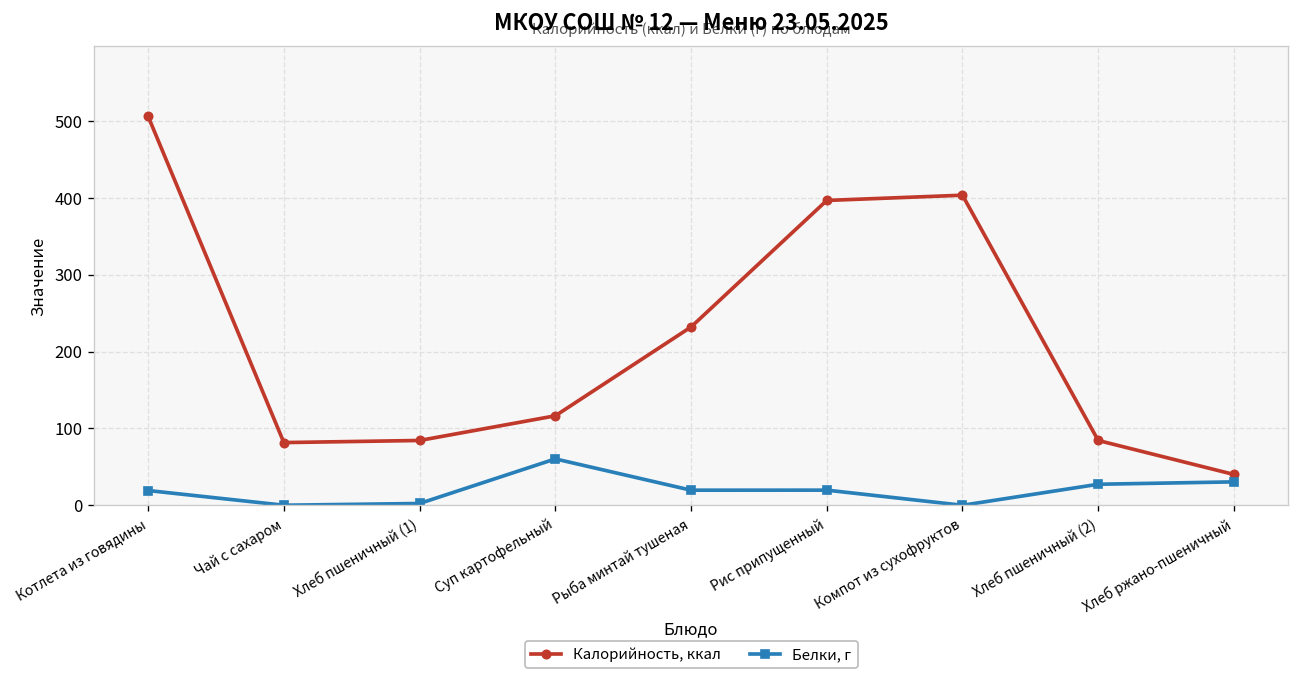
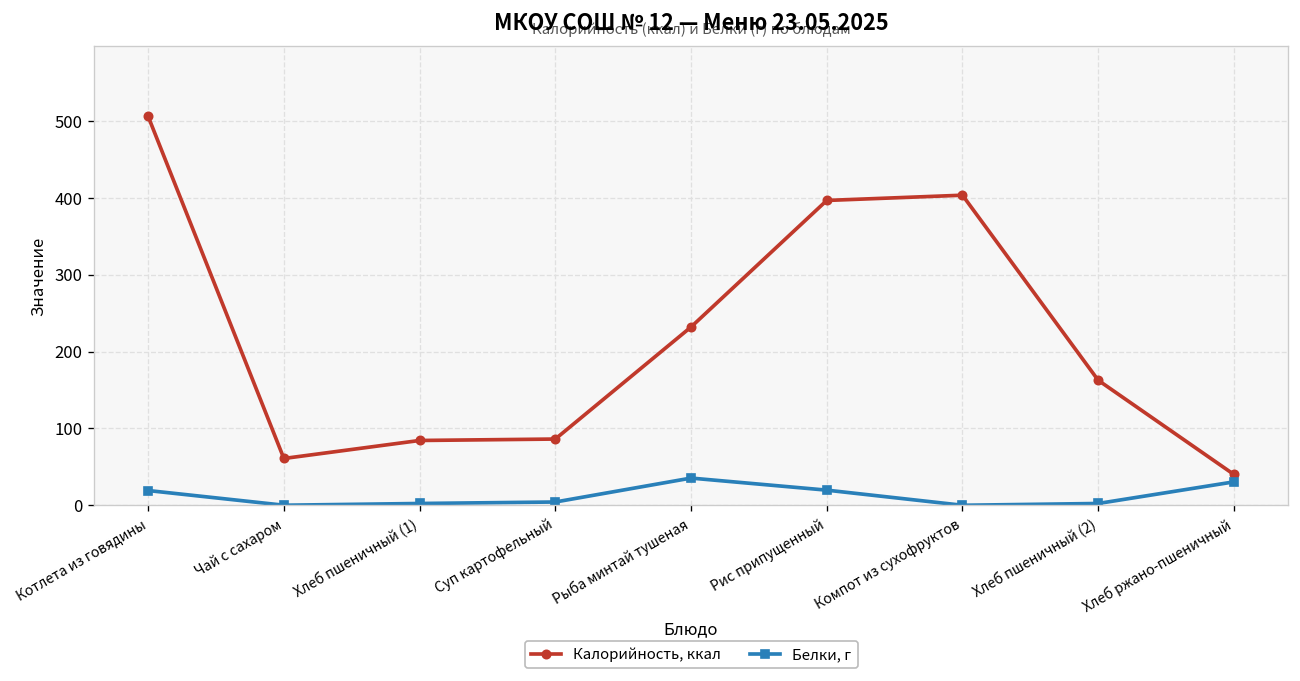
Калорийность, ккал, Чай с сахаром: 80 -> 60
Калорийность, ккал, Суп картофельный: 120 -> 90
Белки, г, Суп картофельный: 60 -> 0
Белки, г, Рыба минтай тушеная: 20 -> 40
Калорийность, ккал, Хлеб пшеничный (2): 80 -> 160
Белки, г, Хлеб пшеничный (2): 30 -> 0
